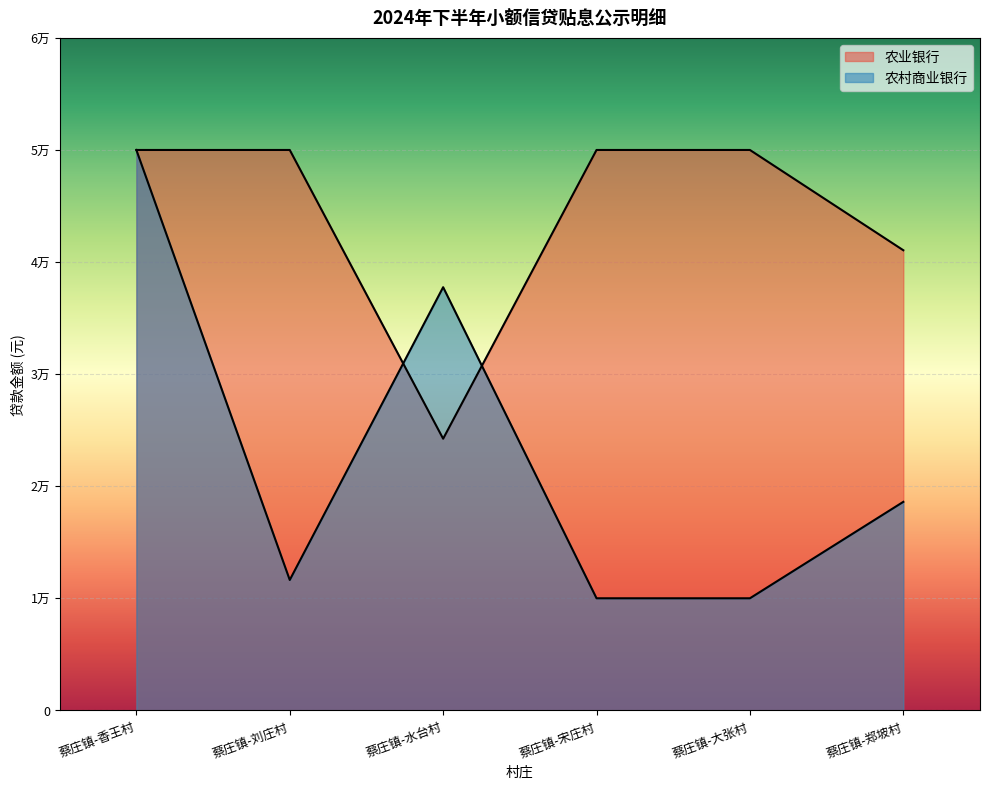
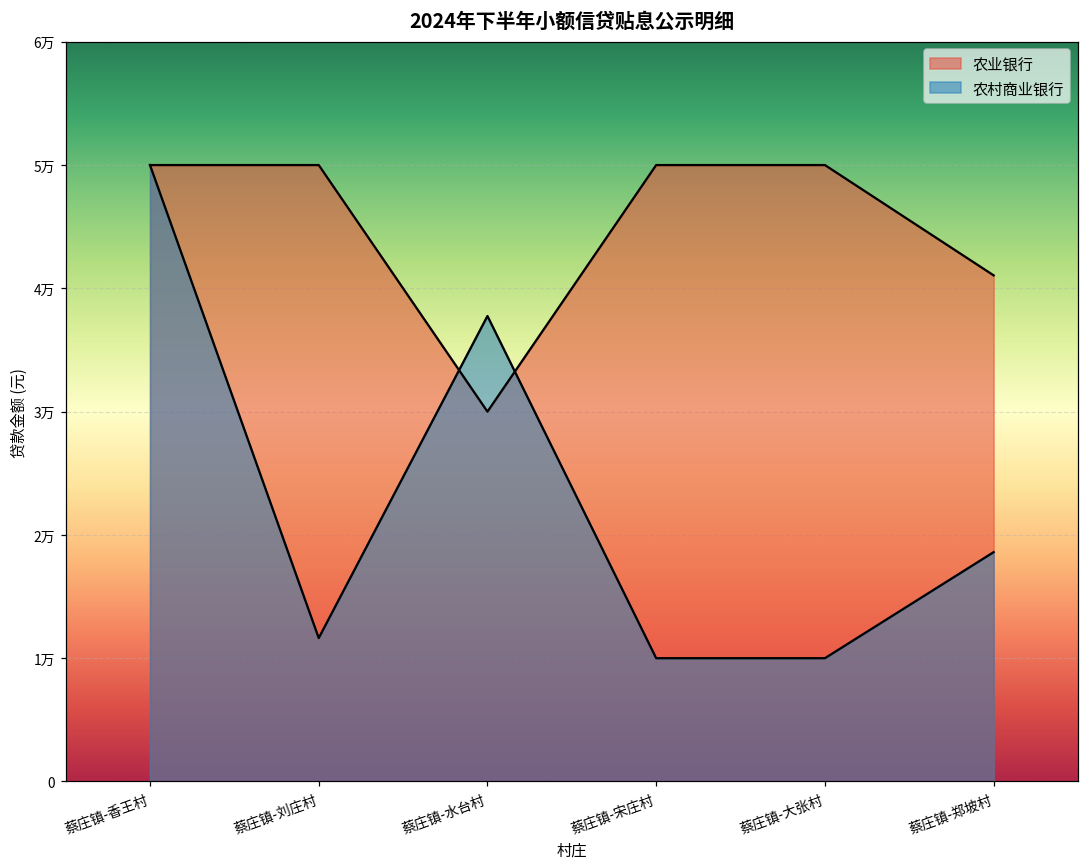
农业银行, 蔡庄镇-水台村: 2.42万 -> 3.00万
